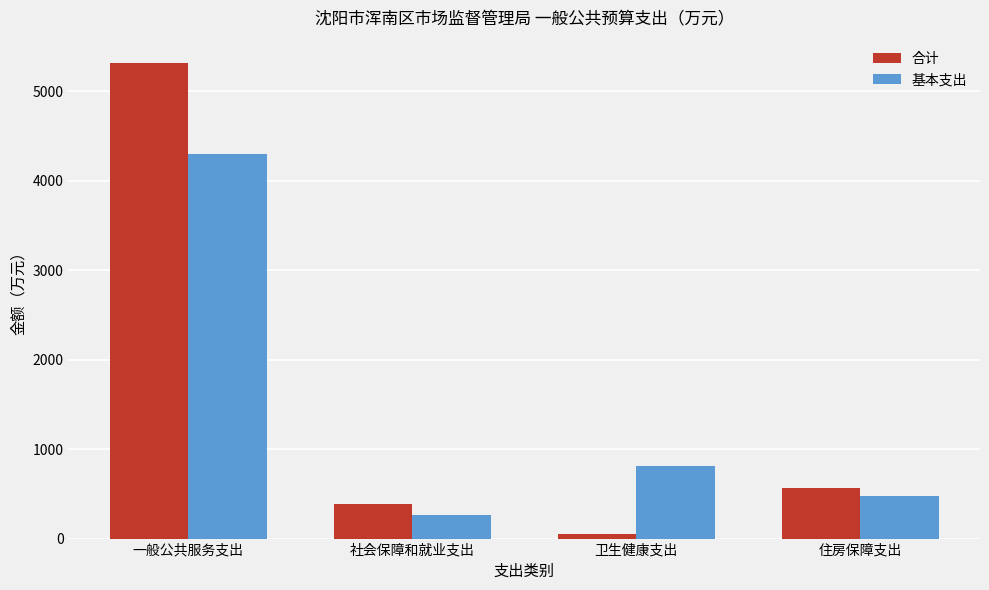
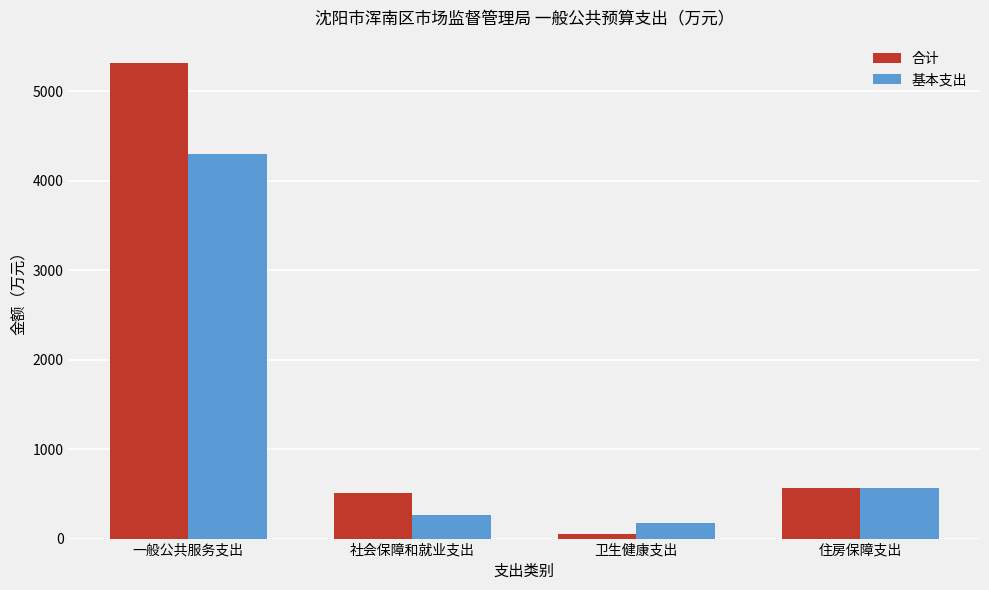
合计, 社会保障和就业支出: 400 -> 500
基本支出, 卫生健康支出: 800 -> 200
基本支出, 住房保障支出: 500 -> 600
